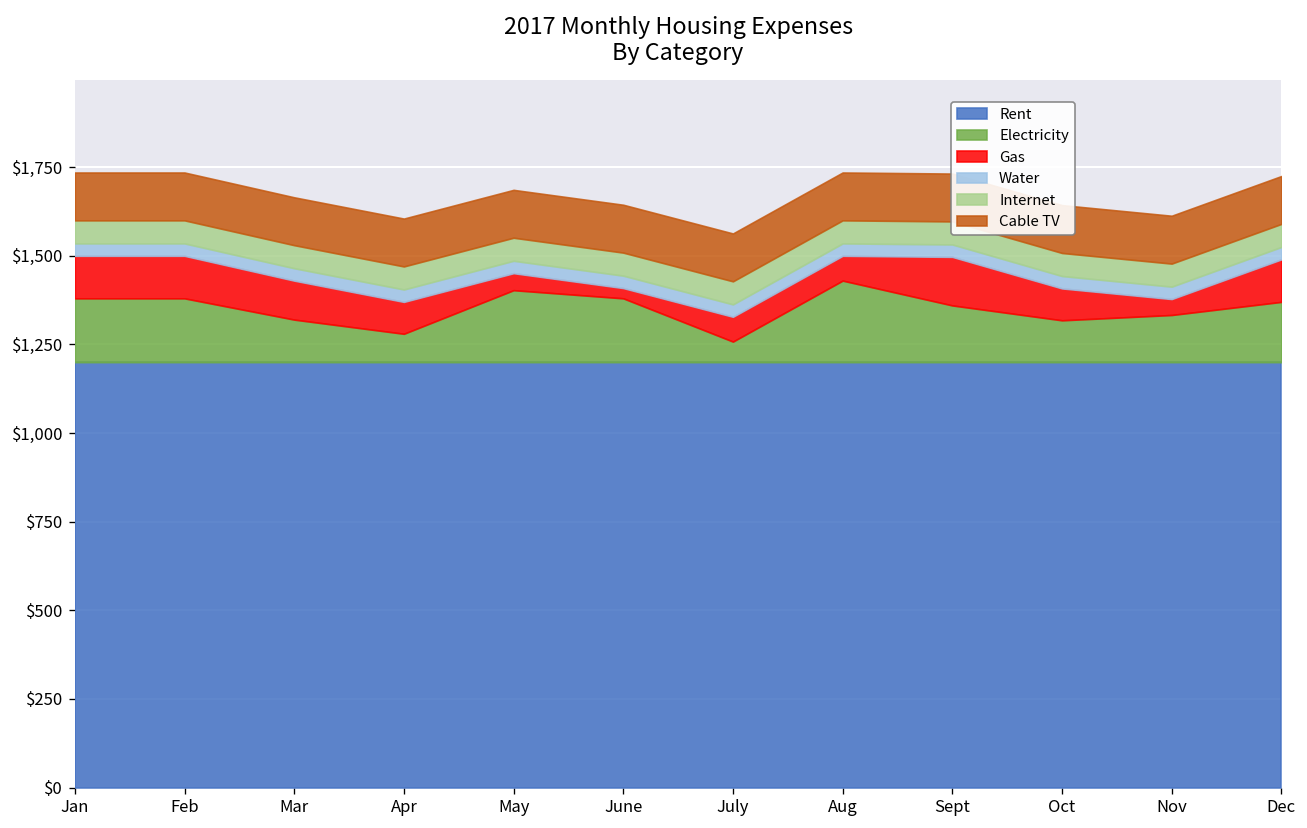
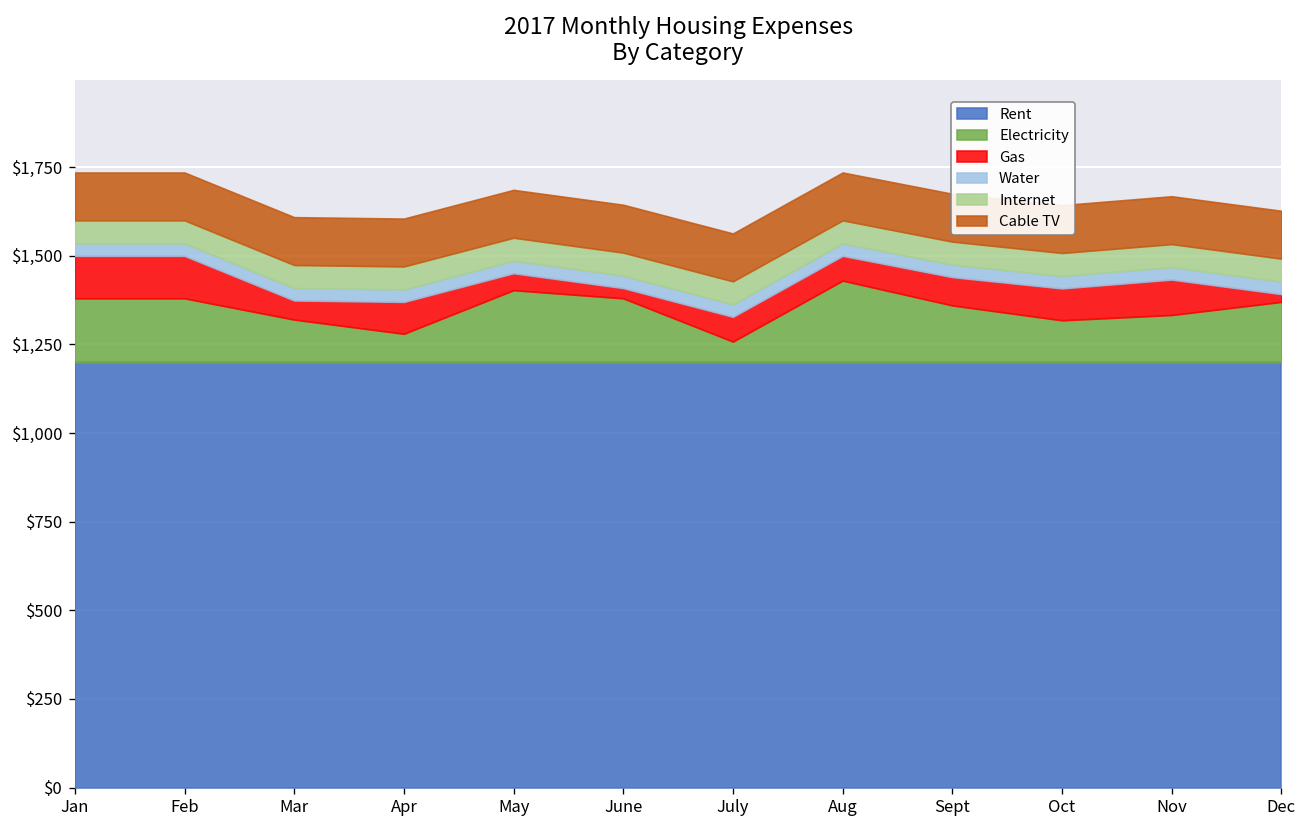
Gas, Mar: $110 -> $50
Gas, Sept: $140 -> $80
Gas, Nov: $50 -> $100
Gas, Dec: $120 -> $20
